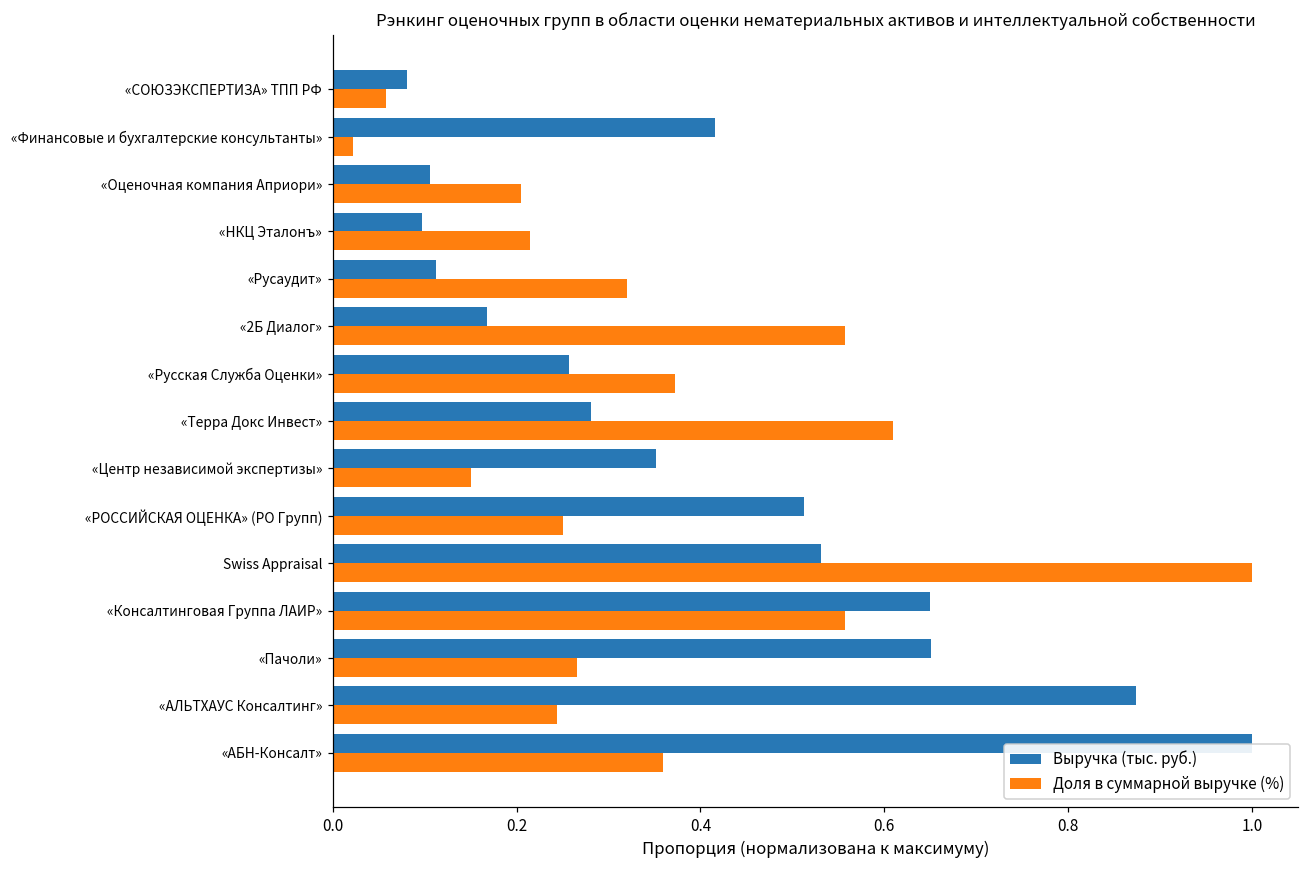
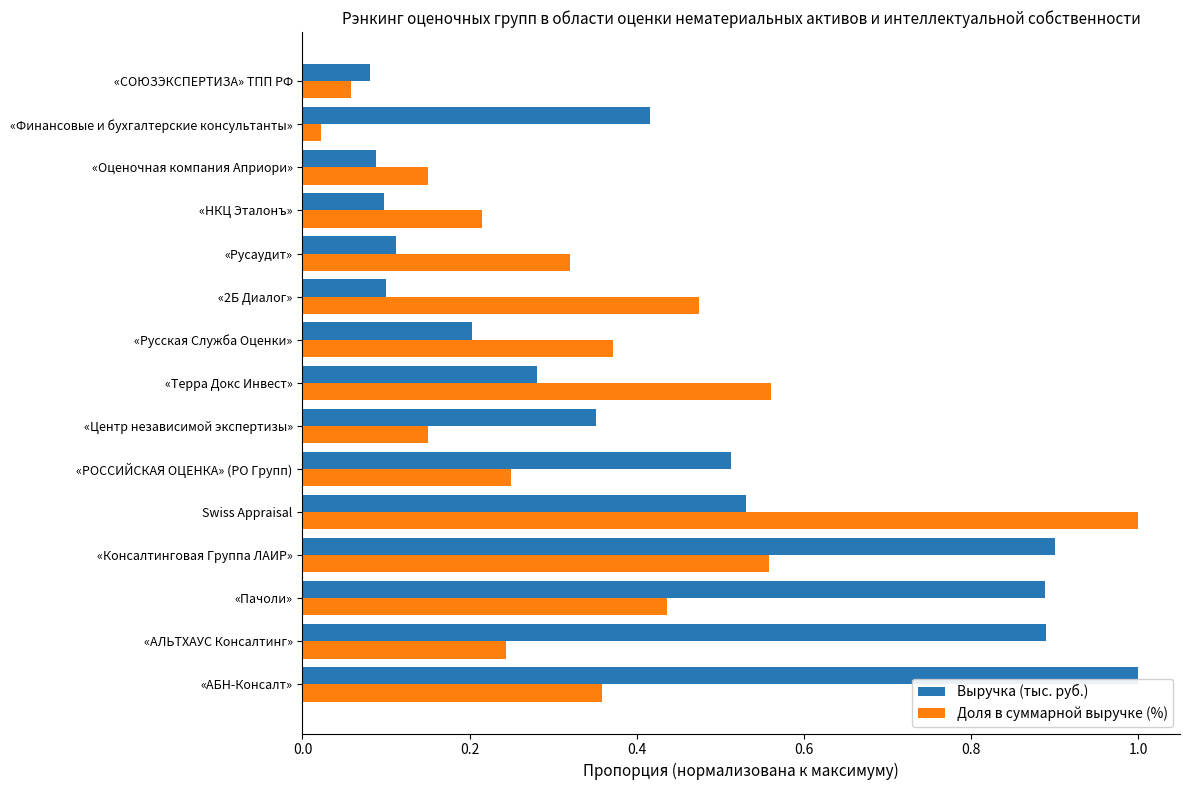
Выручка (тыс. руб.), «Оценочная компания Априори»: 0.11 -> 0.09
Доля в суммарной выручке (%), «Оценочная компания Априори»: 0.21 -> 0.15
Выручка (тыс. руб.), «2Б Диалог»: 0.17 -> 0.10
Доля в суммарной выручке (%), «2Б Диалог»: 0.56 -> 0.47
Выручка (тыс. руб.), «Русская Служба Оценки»: 0.26 -> 0.20
Доля в суммарной выручке (%), «Терра Докс Инвест»: 0.61 -> 0.56
Выручка (тыс. руб.), «Консалтинговая Группа ЛАИР»: 0.65 -> 0.90
Выручка (тыс. руб.), «Пачоли»: 0.65 -> 0.89
Доля в суммарной выручке (%), «Пачоли»: 0.27 -> 0.44
Выручка (тыс. руб.), «АЛЬТХАУС Консалтинг»: 0.87 -> 0.89
